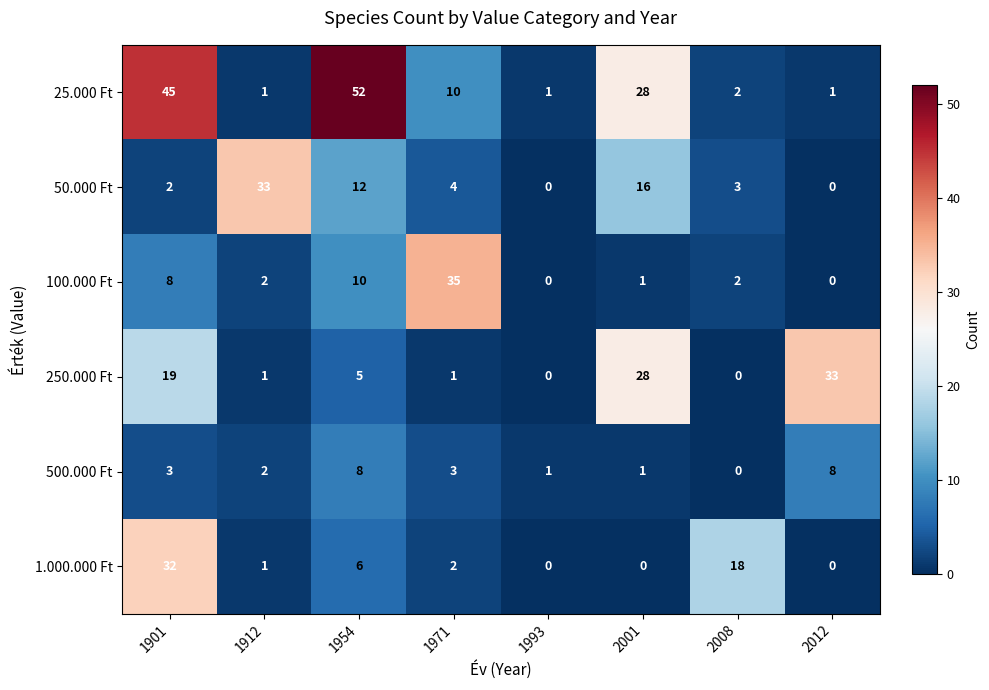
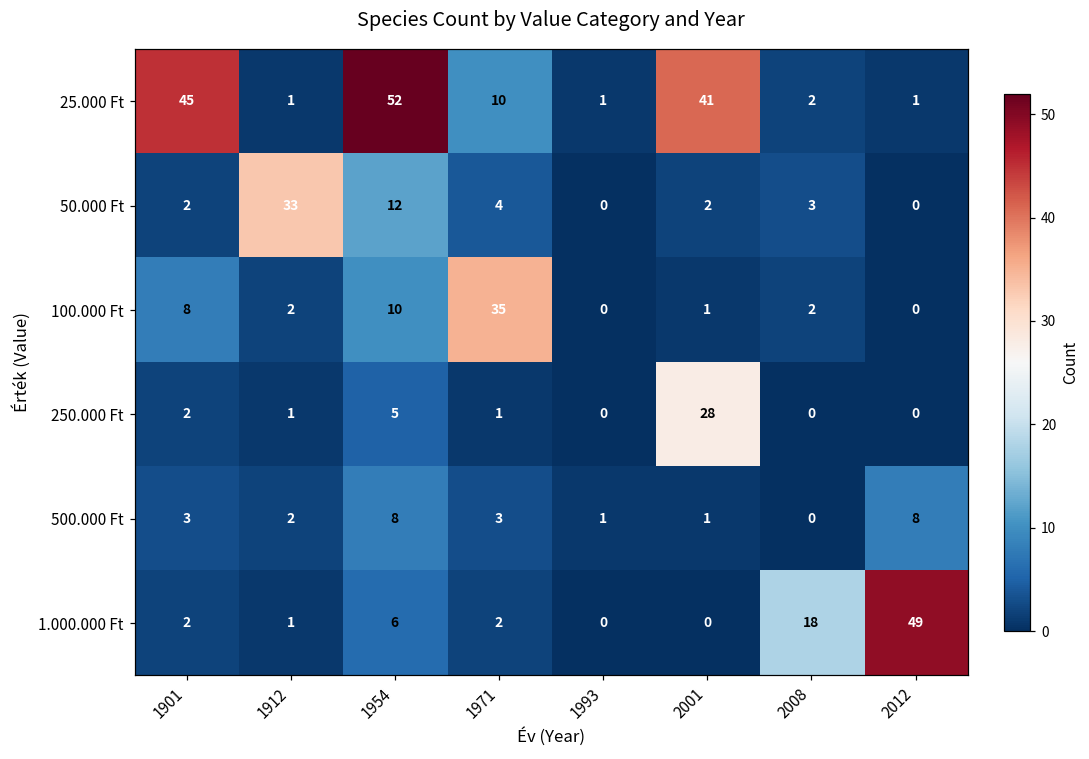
25.000 Ft, 2001: 28 -> 41
50.000 Ft, 2001: 16 -> 2
250.000 Ft, 1901: 19 -> 2
250.000 Ft, 2012: 33 -> 0
1.000.000 Ft, 1901: 32 -> 2
1.000.000 Ft, 2012: 0 -> 49
